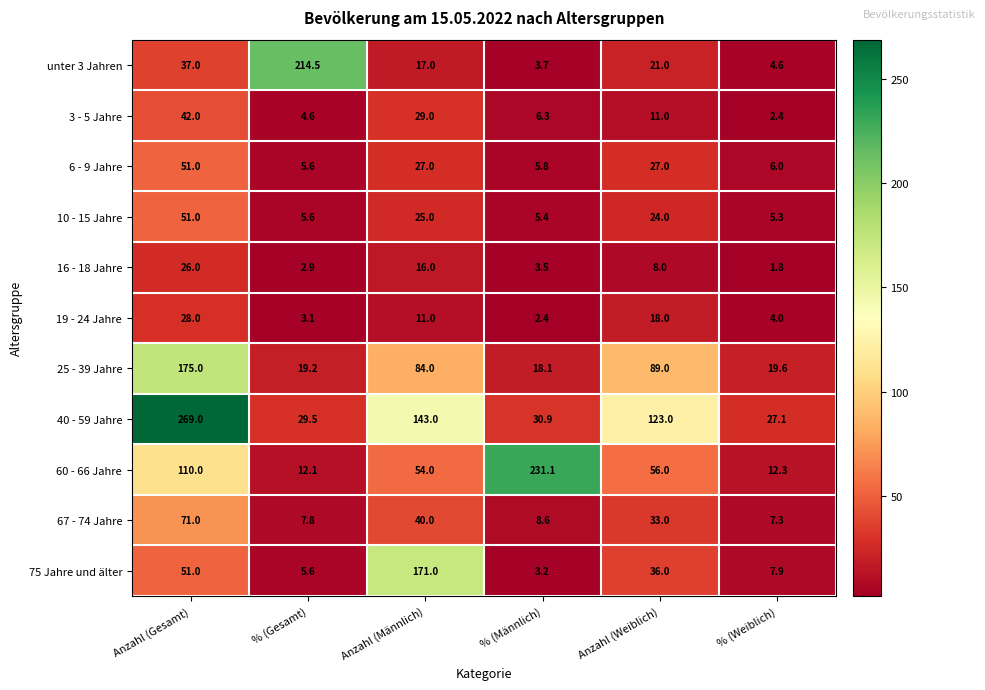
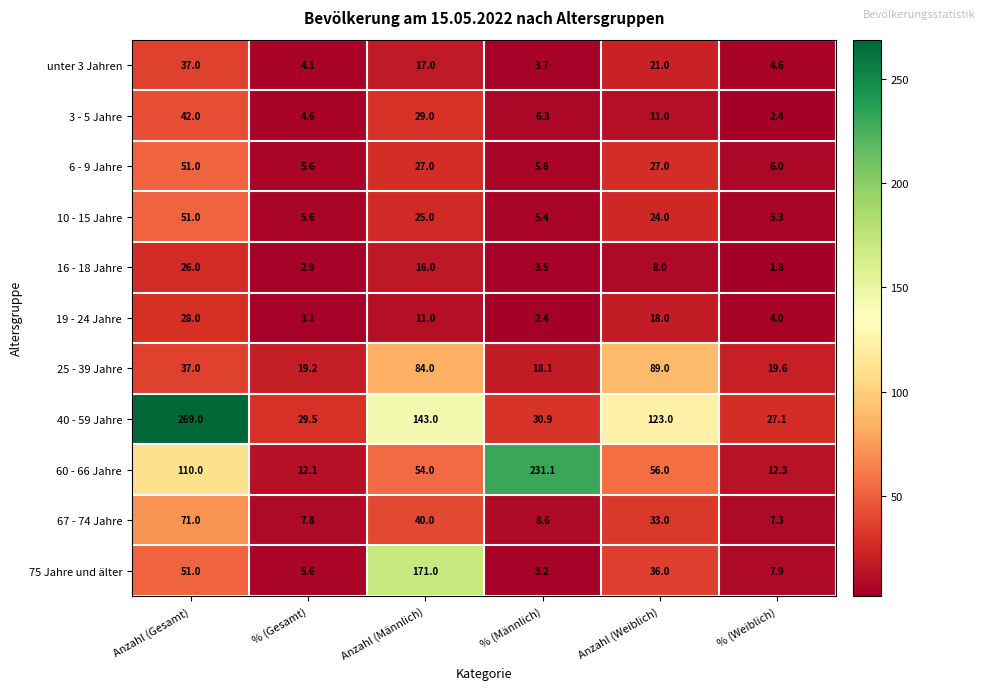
unter 3 Jahren, % (Gesamt): 214.5 -> 4.1
25 - 39 Jahre, Anzahl (Gesamt): 175.0 -> 37.0
